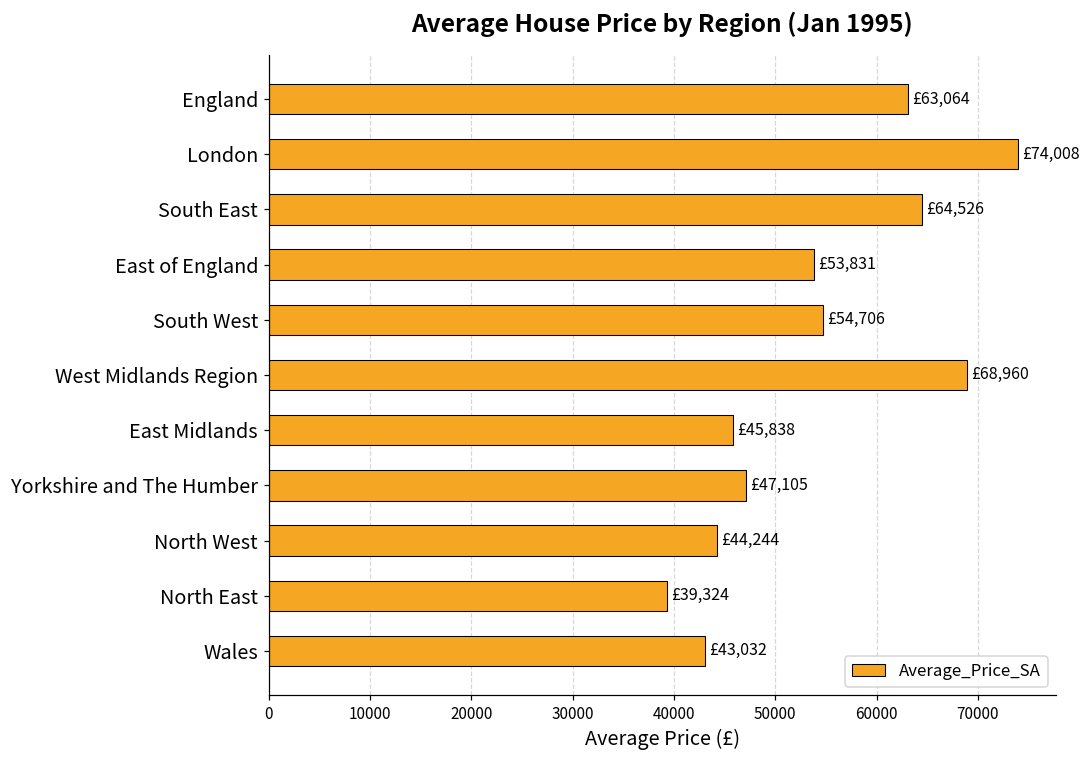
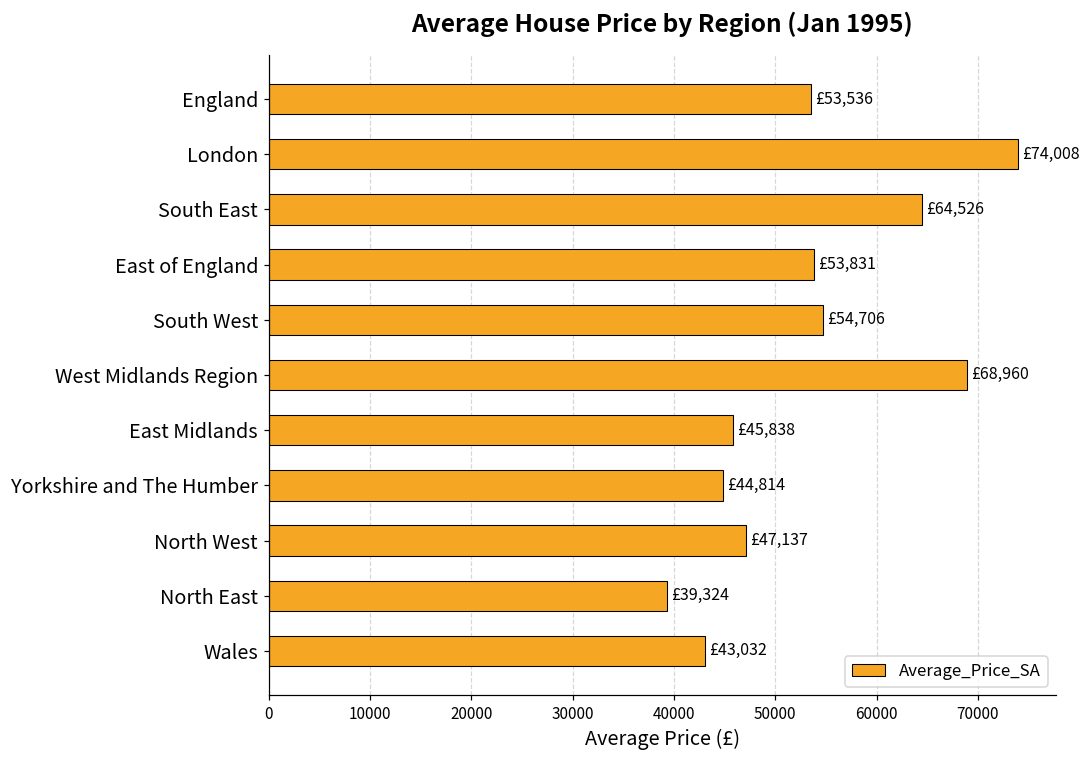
England: £63,064 -> £53,536
Yorkshire and The Humber: £47,105 -> £44,814
North West: £44,244 -> £47,137
